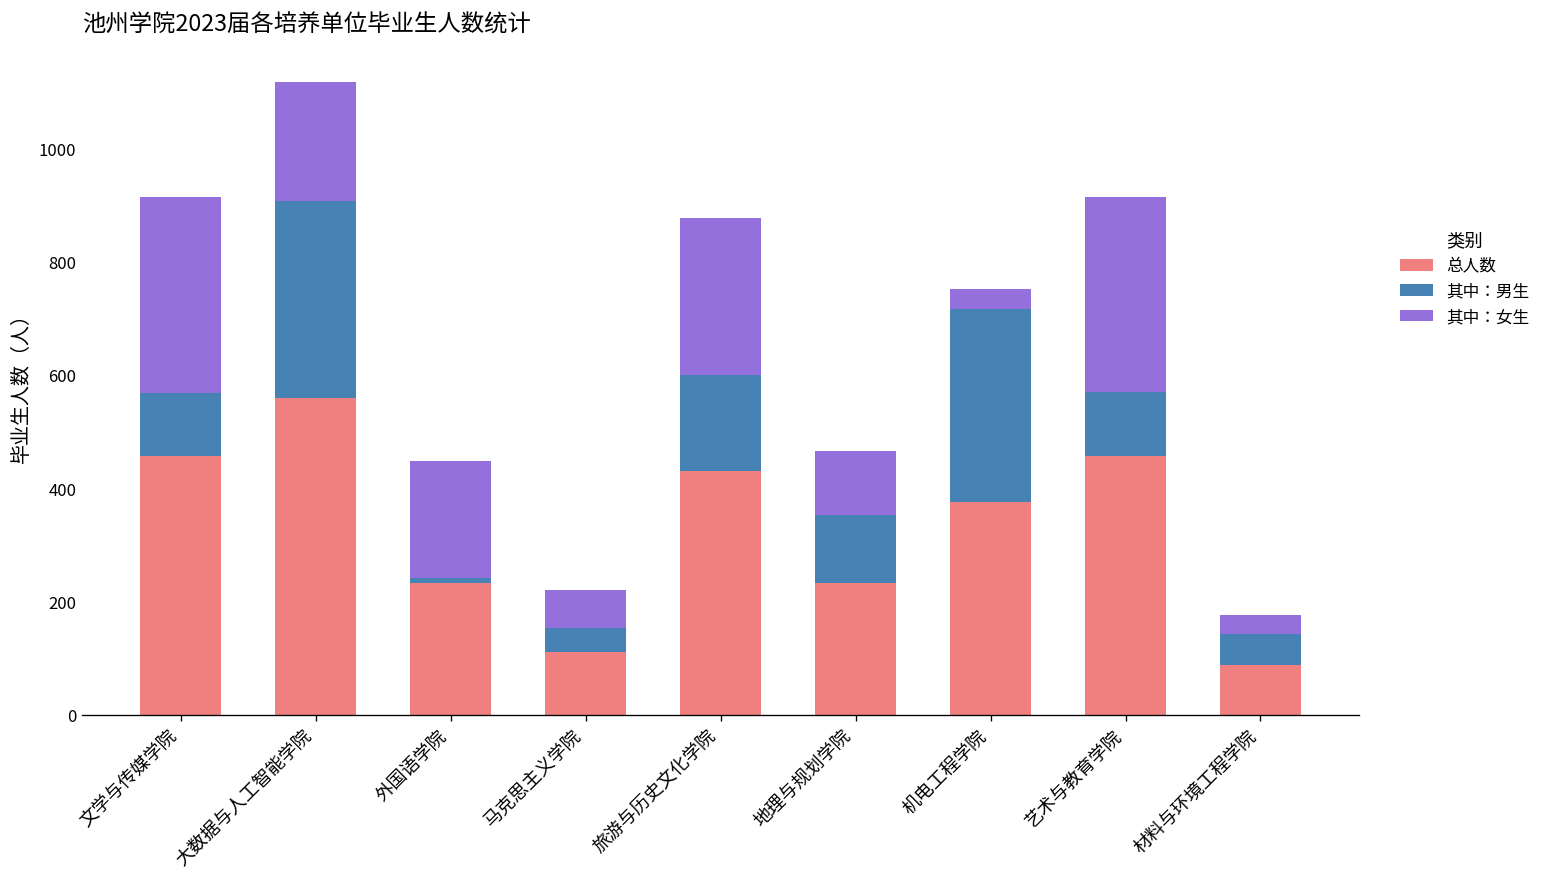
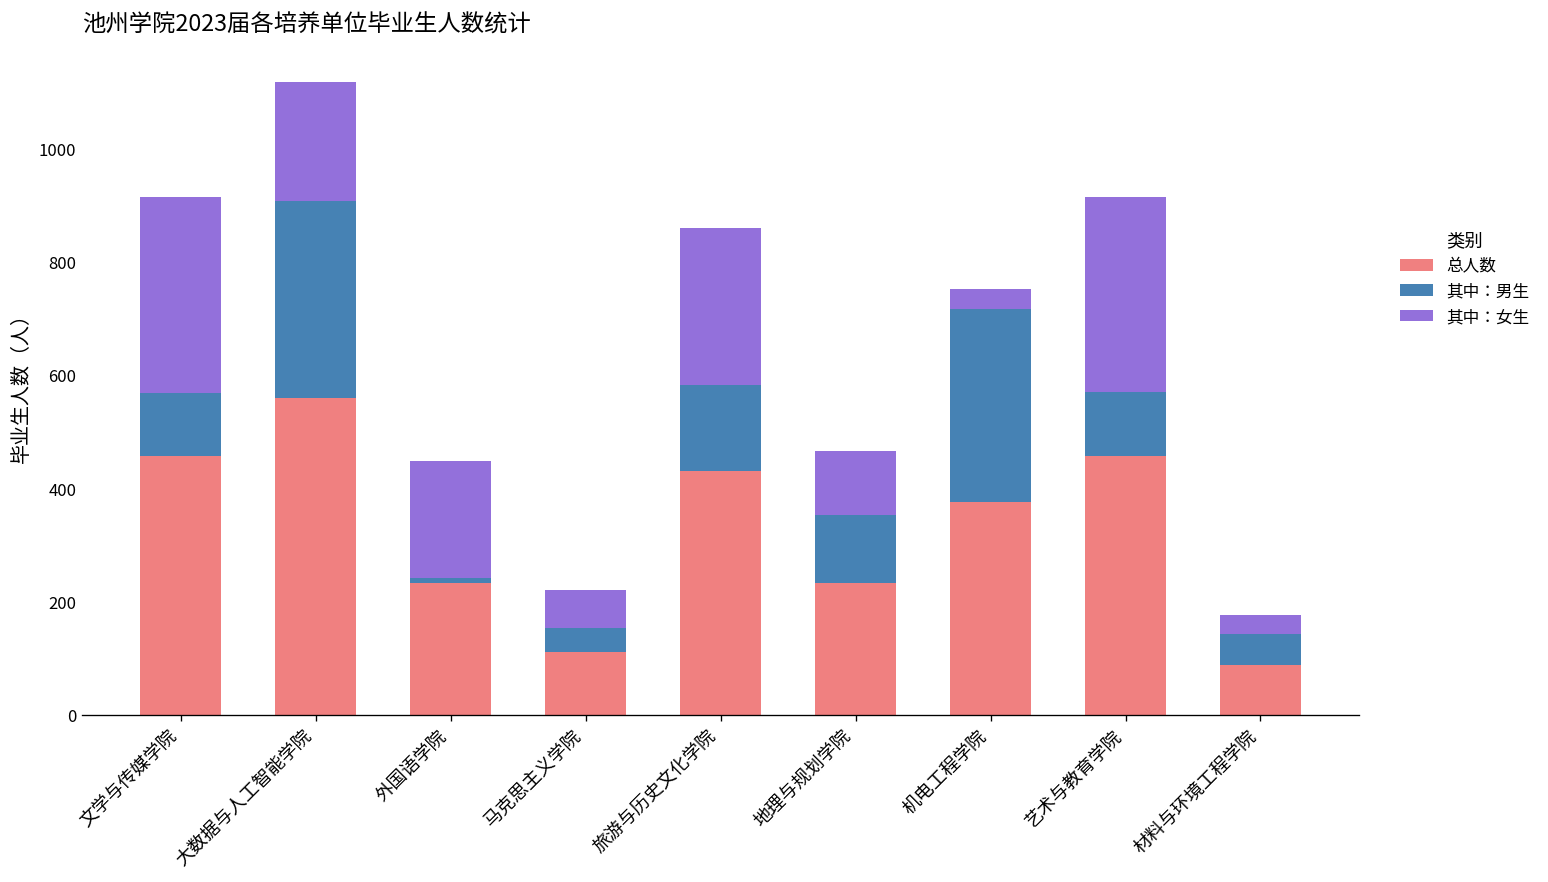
其中：男生, 旅游与历史文化学院: 170 -> 150
